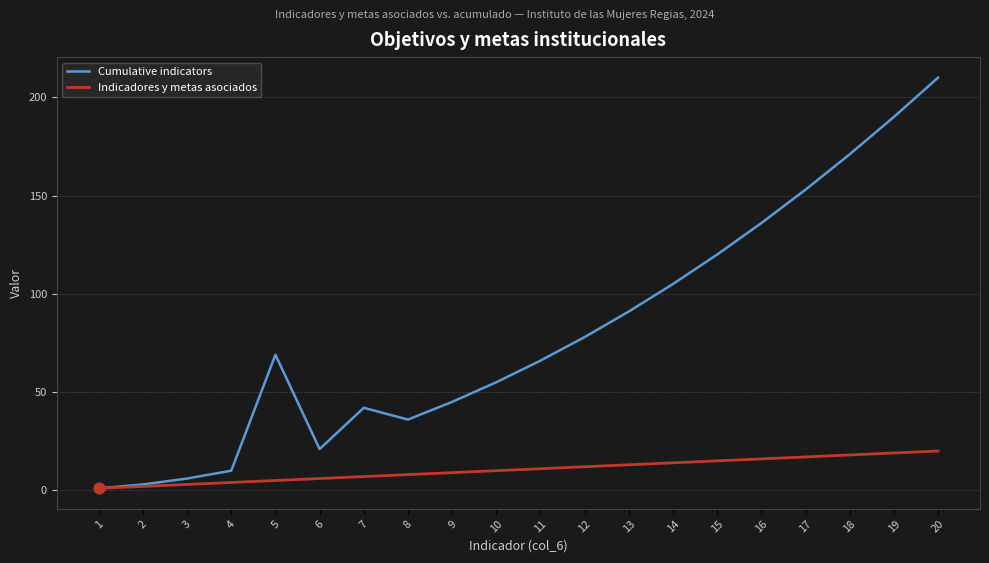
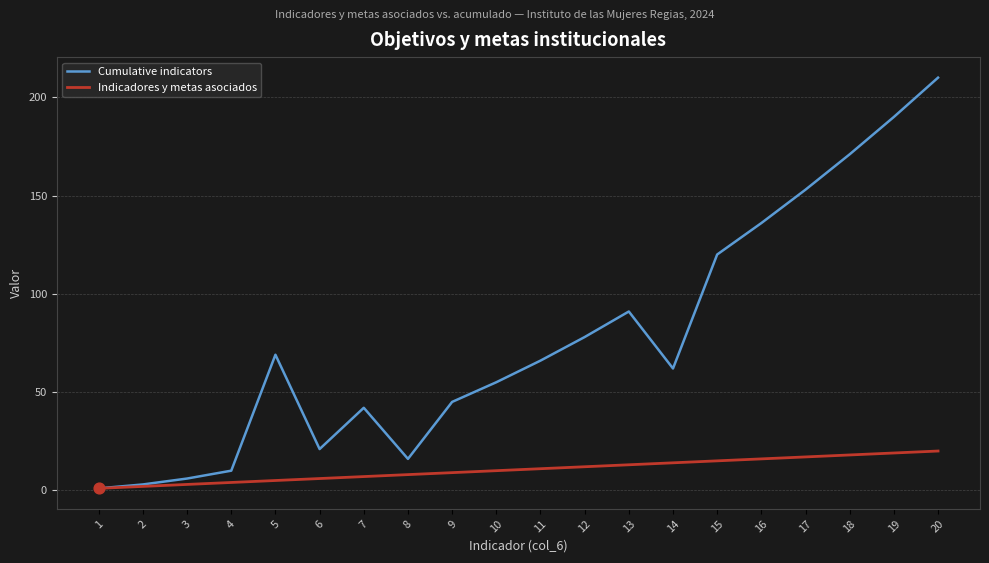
Cumulative indicators, 8: 36 -> 16
Cumulative indicators, 14: 105 -> 62
